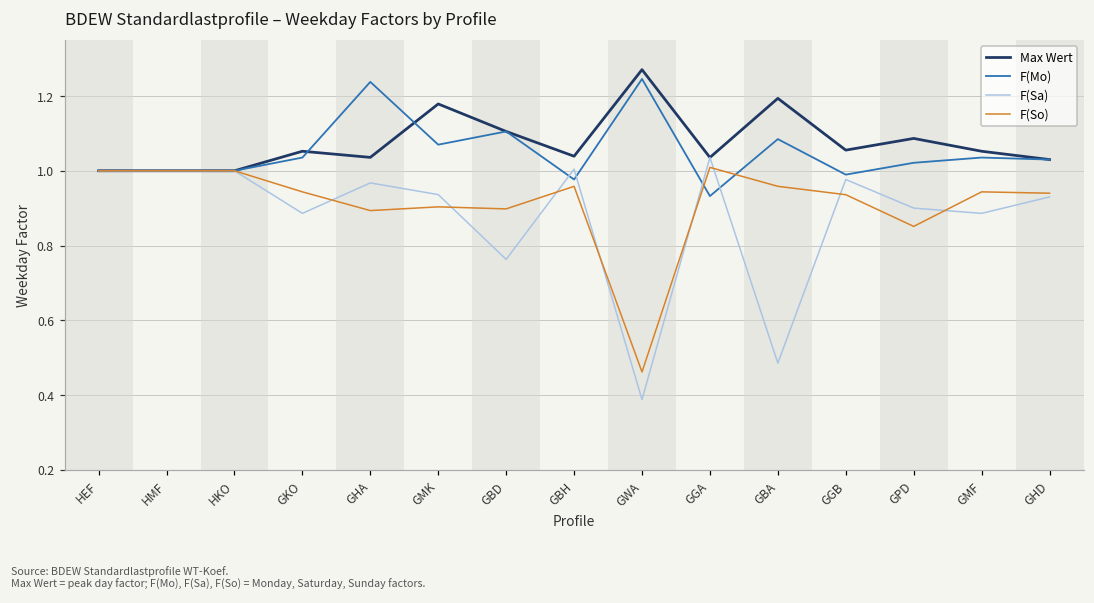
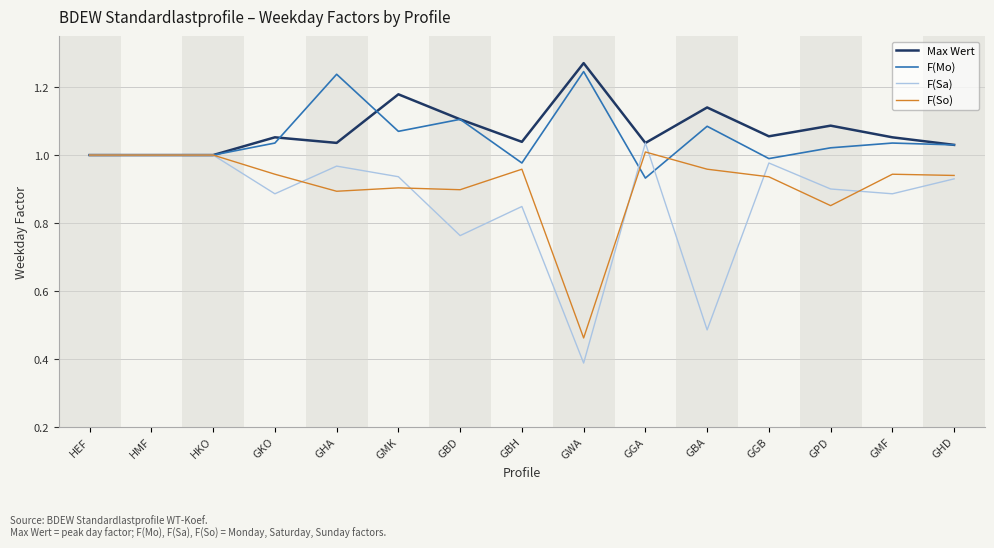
F(Sa), GBH: 1.00 -> 0.85
Max Wert, GBA: 1.19 -> 1.14
